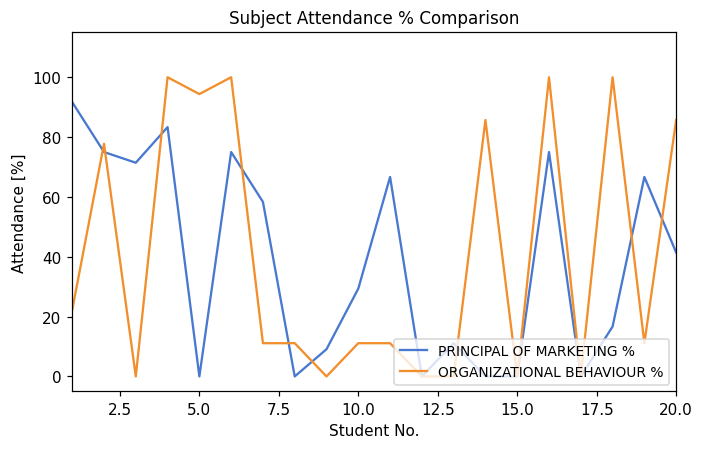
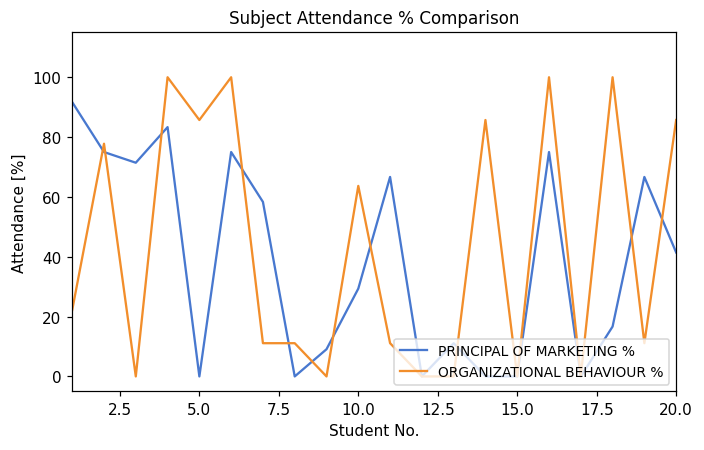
ORGANIZATIONAL BEHAVIOUR %, 5.0: 94 -> 86
ORGANIZATIONAL BEHAVIOUR %, 10.0: 11 -> 64
